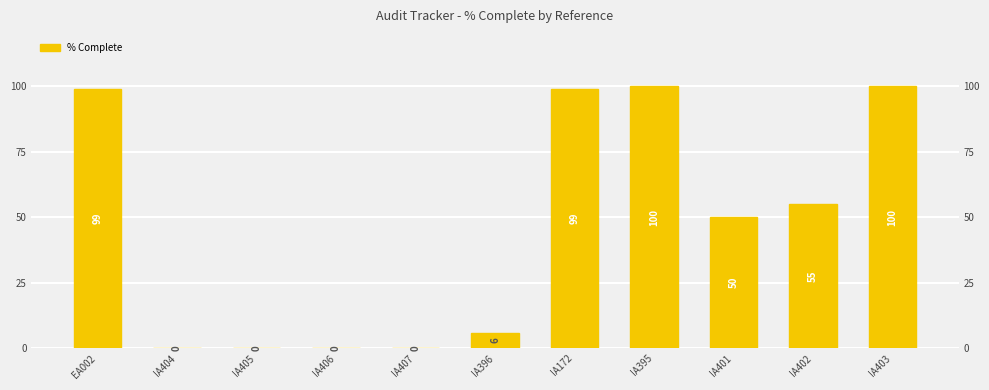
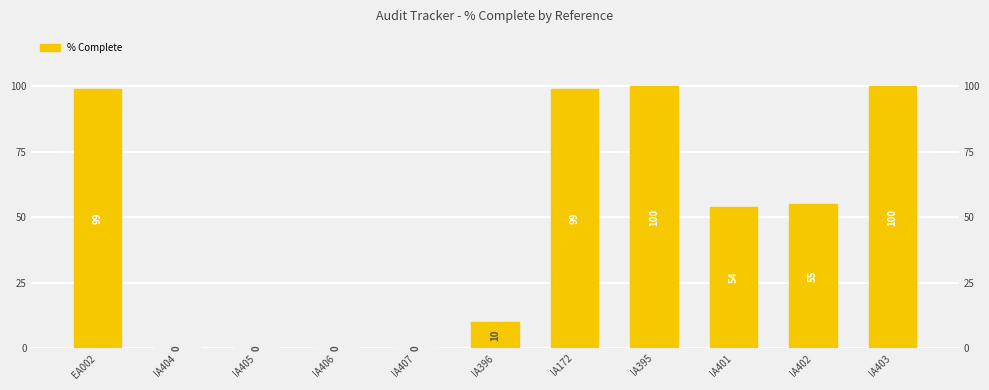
IA396: 6 -> 10
IA401: 50 -> 54
